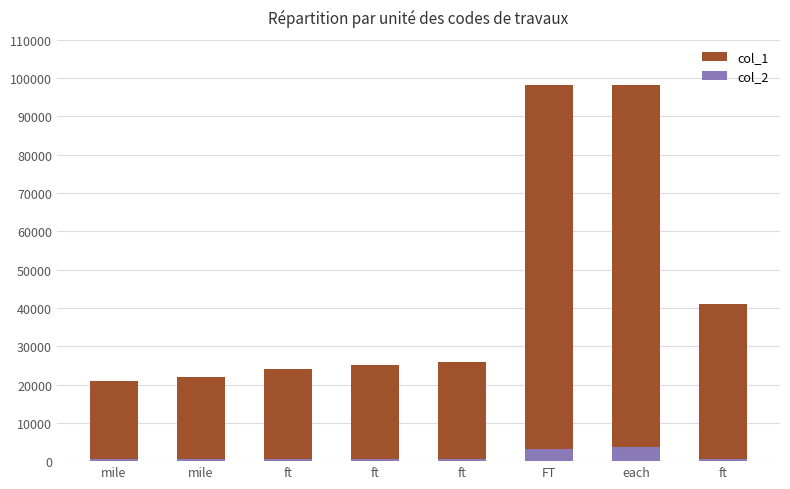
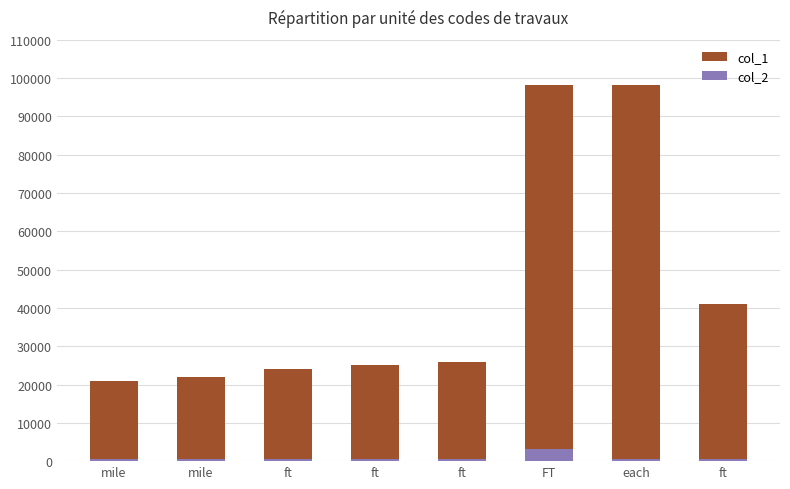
col_2, each: 4000 -> 1000
